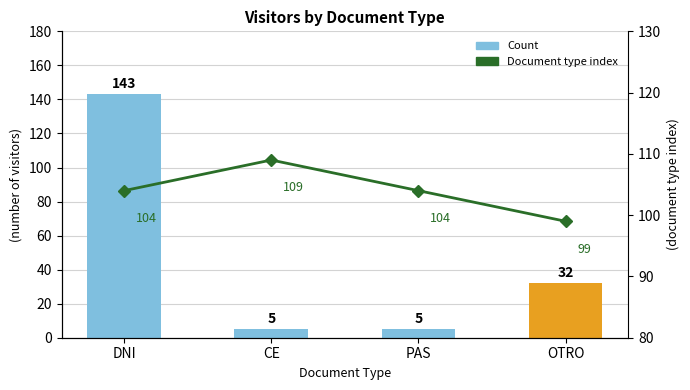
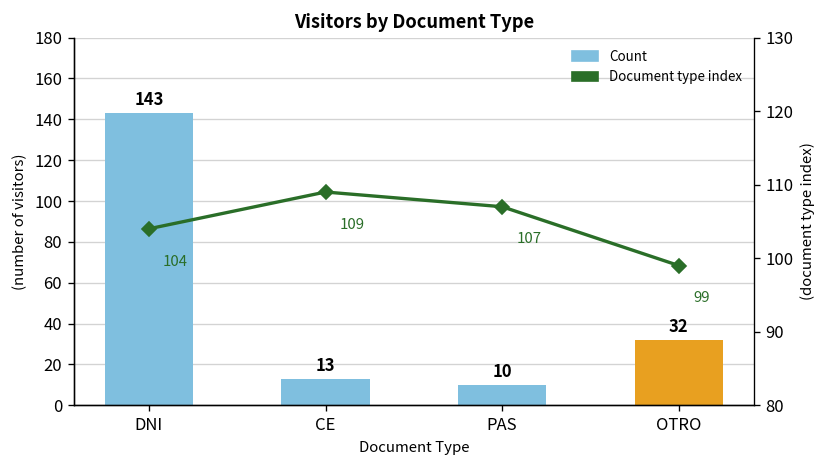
Count, CE: 5 -> 13
Count, PAS: 5 -> 10
Document type index, PAS: 104 -> 107
